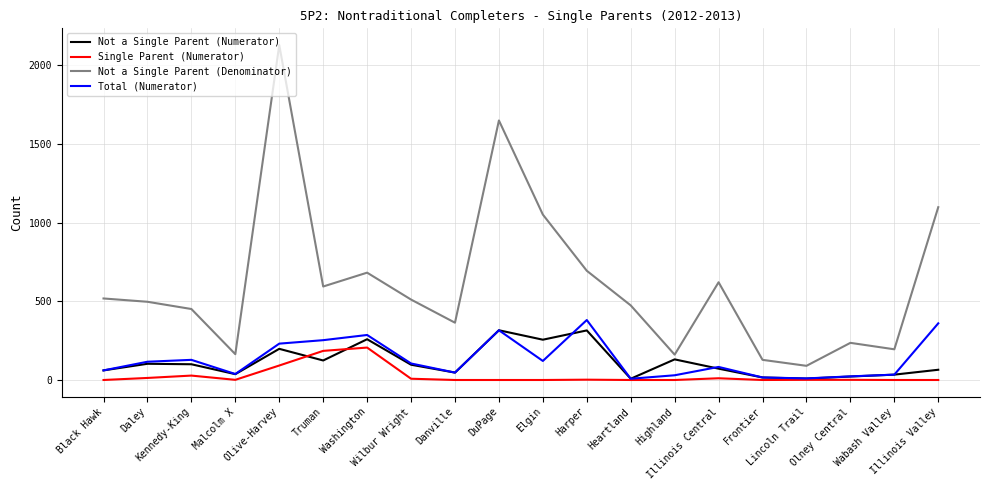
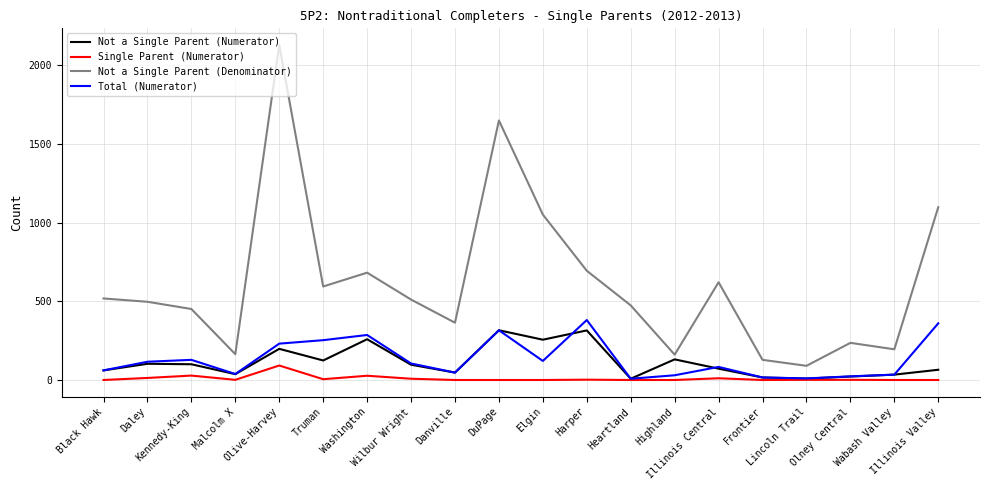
Single Parent (Numerator), Truman: 190 -> 10
Single Parent (Numerator), Washington: 210 -> 30
